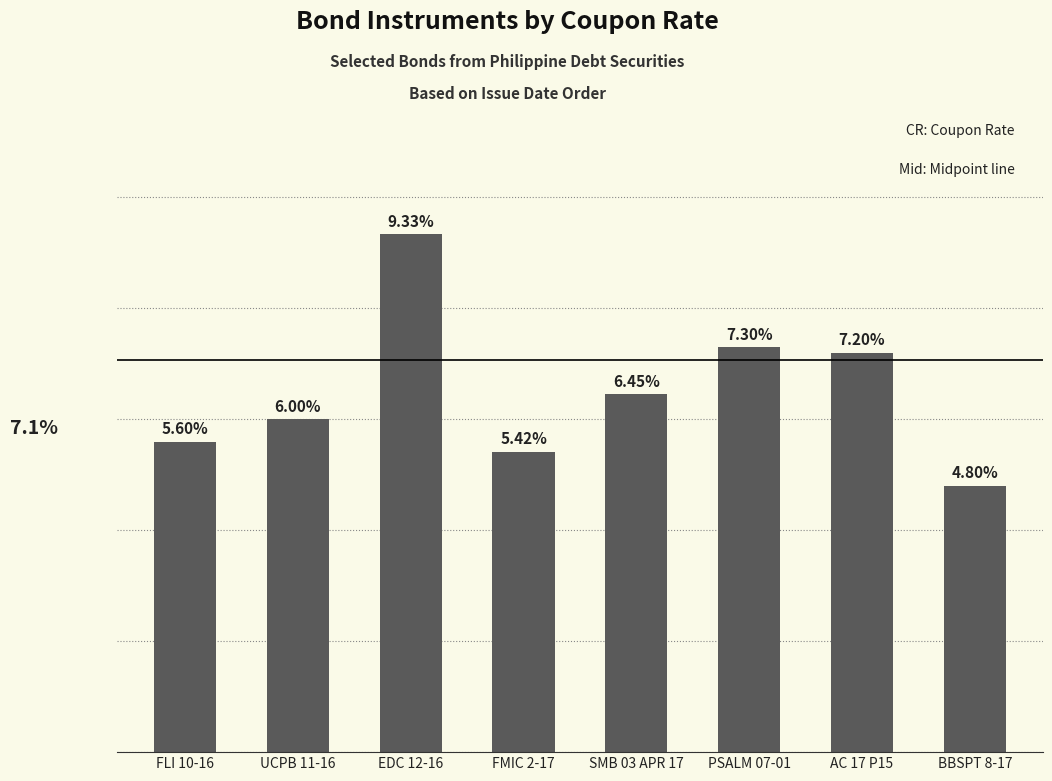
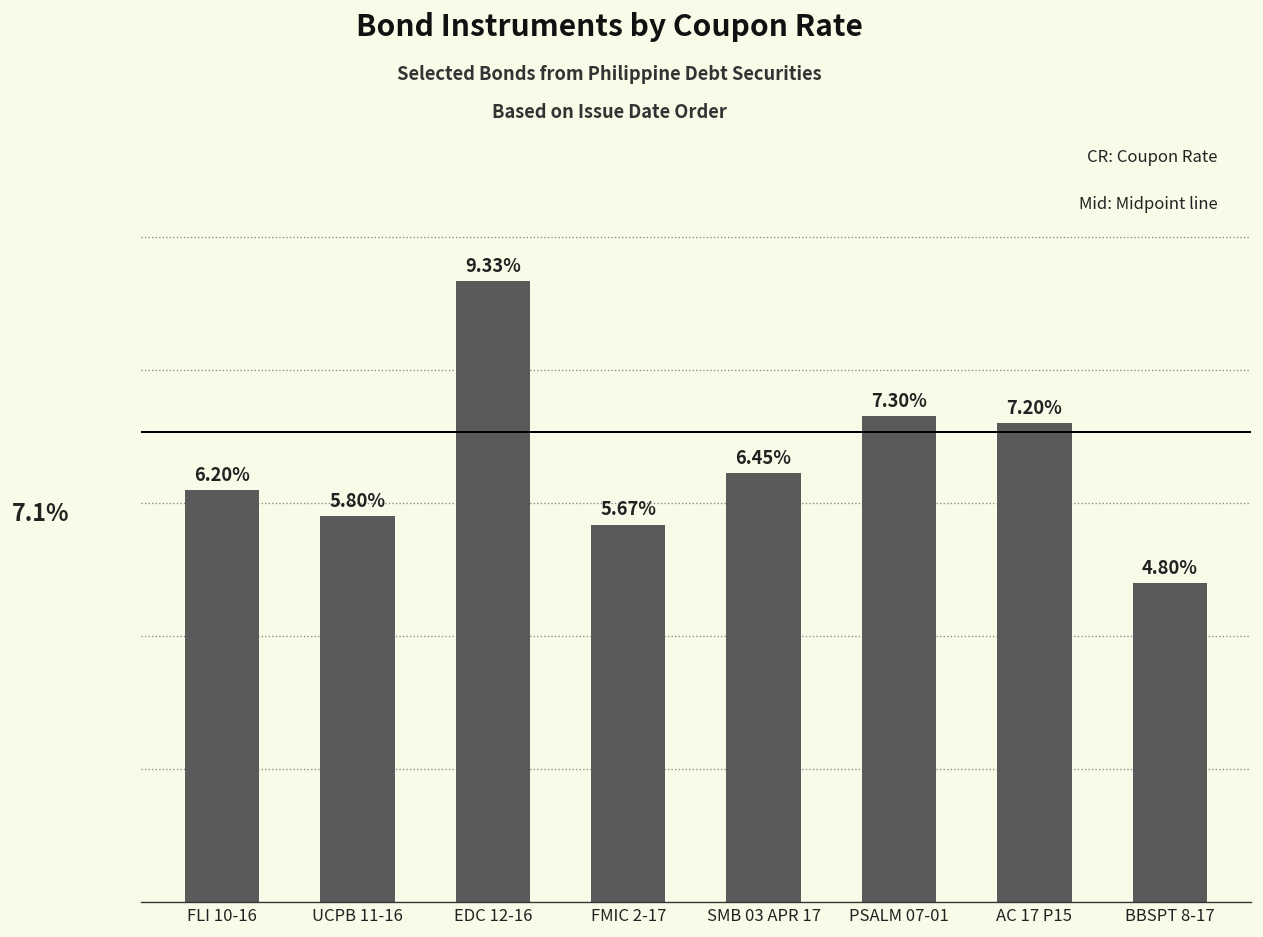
FLI 10-16: 5.60% -> 6.20%
UCPB 11-16: 6.00% -> 5.80%
FMIC 2-17: 5.42% -> 5.67%
